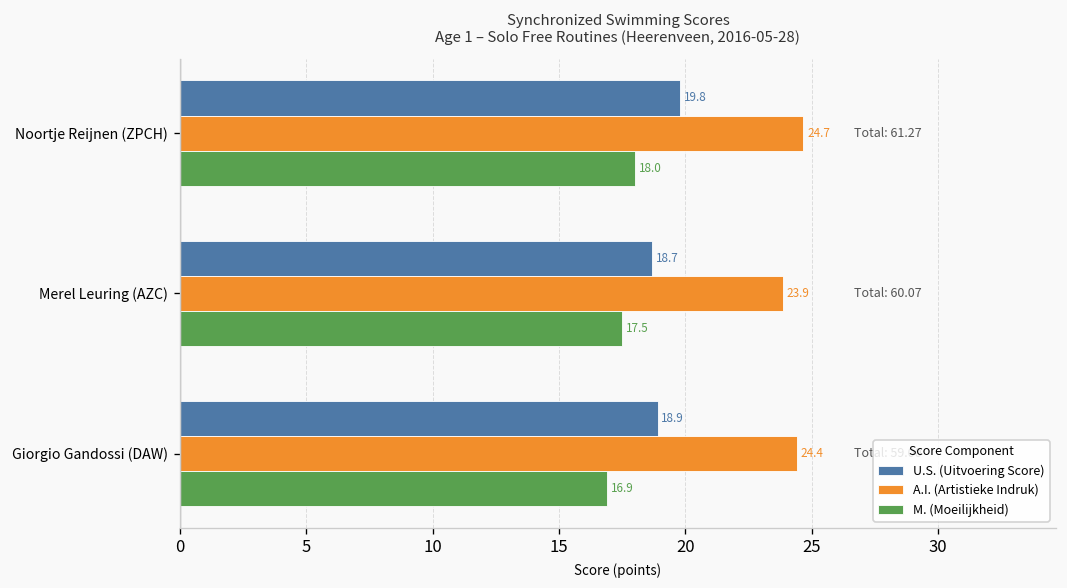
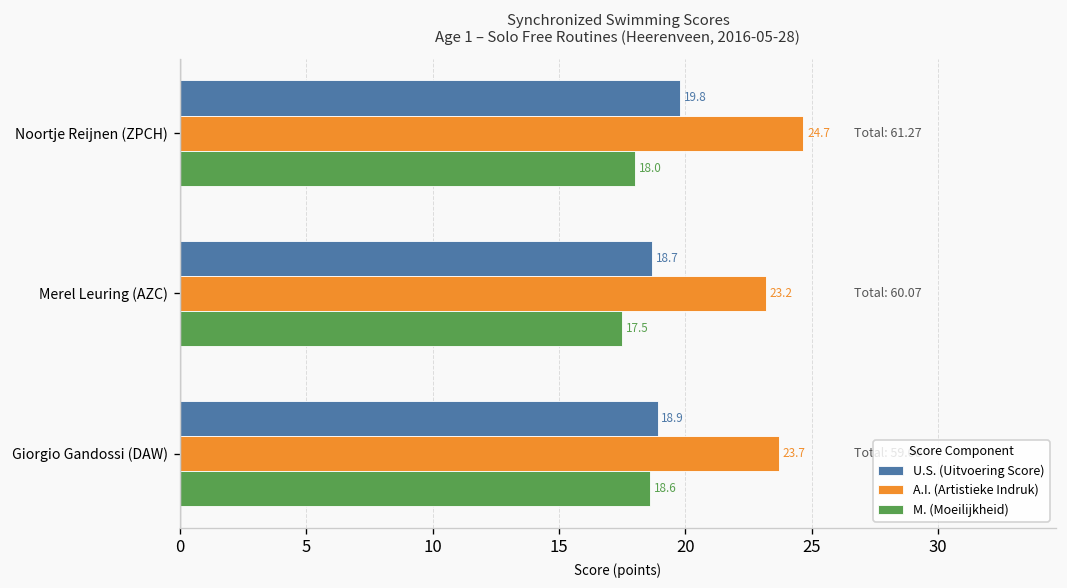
A.I. (Artistieke Indruk), Merel Leuring (AZC): 23.9 -> 23.2
A.I. (Artistieke Indruk), Giorgio Gandossi (DAW): 24.4 -> 23.7
M. (Moeilijkheid), Giorgio Gandossi (DAW): 16.9 -> 18.6
